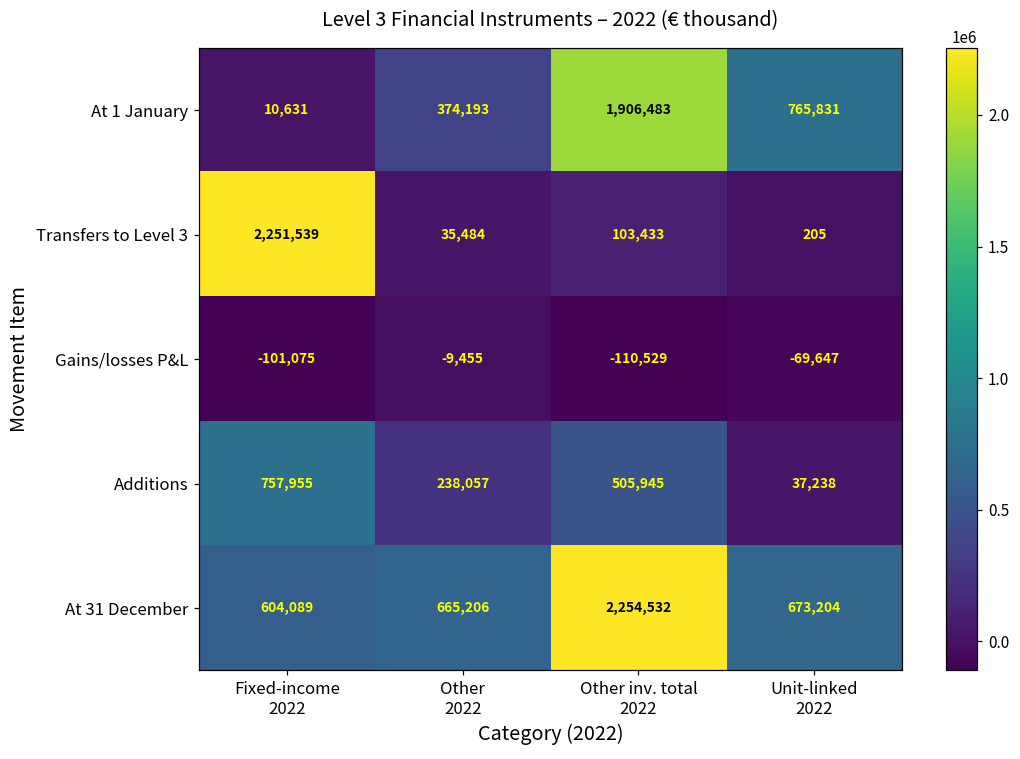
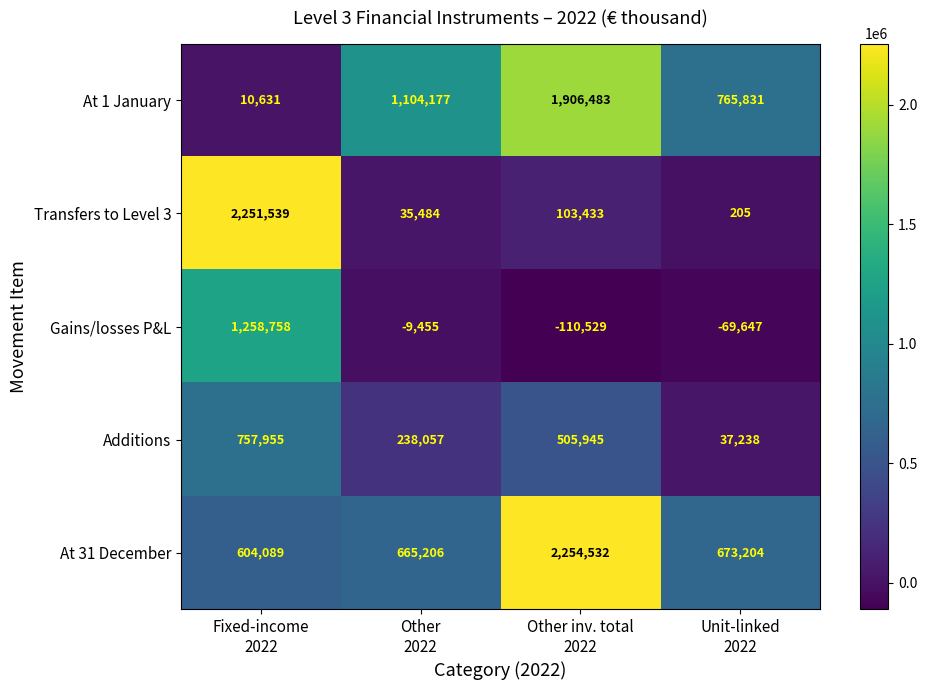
At 1 January, Other 2022: 374,193 -> 1,104,177
Gains/losses P&L, Fixed-income 2022: -101,075 -> 1,258,758
